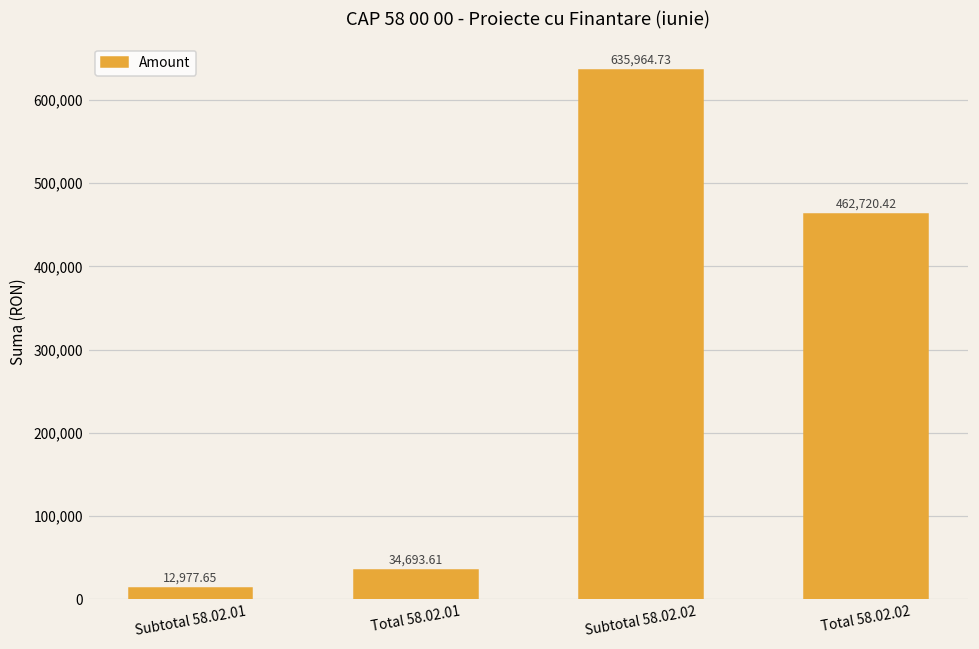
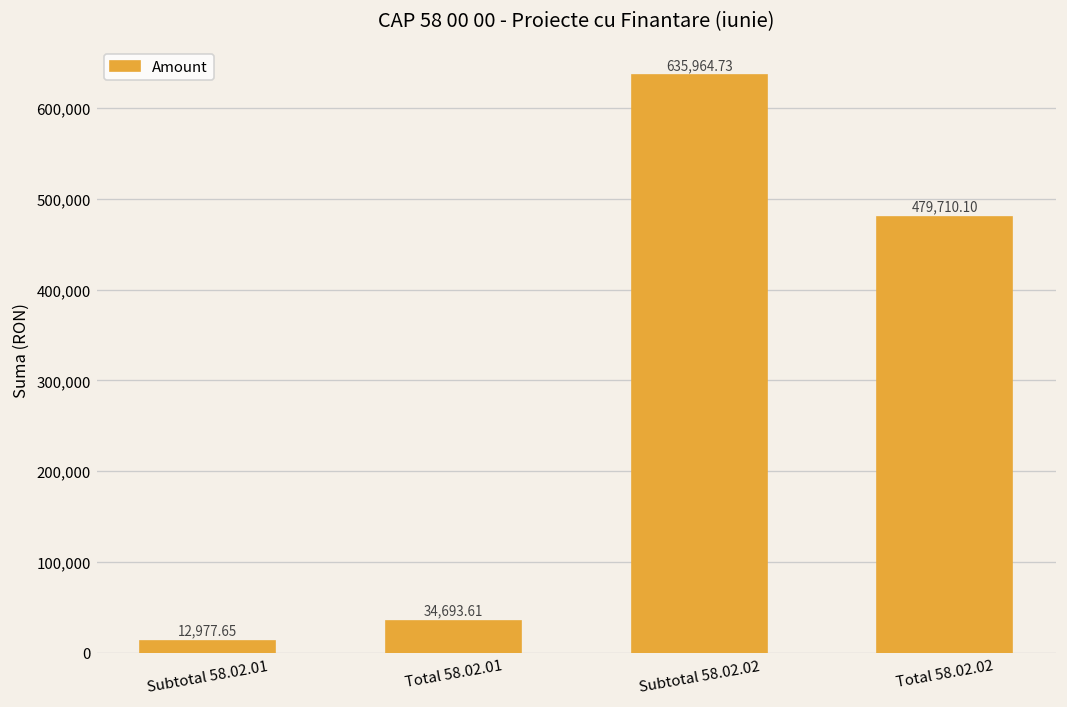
Total 58.02.02: 462,720.42 -> 479,710.10
